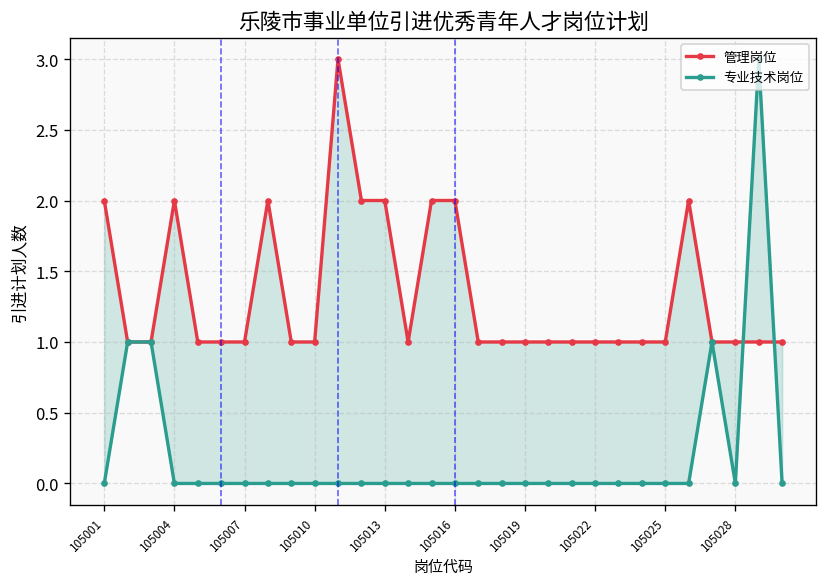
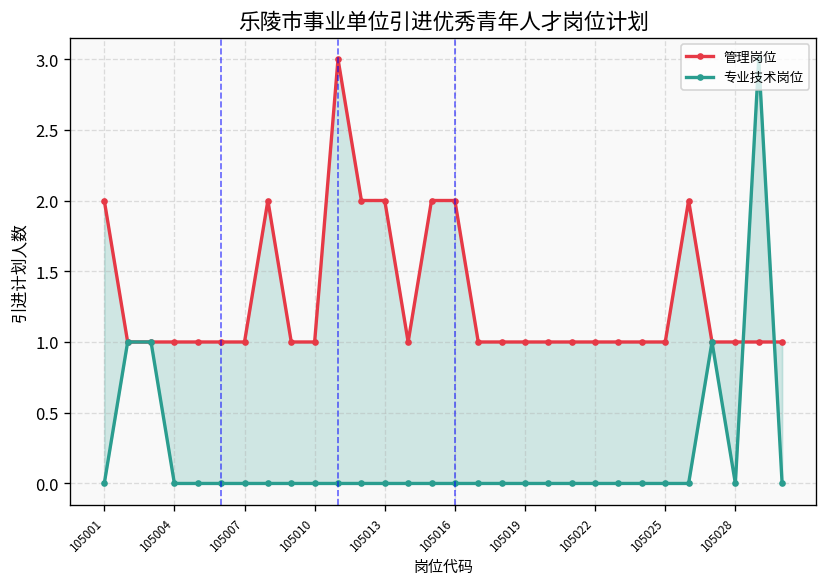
管理岗位, 105004: 2 -> 1
